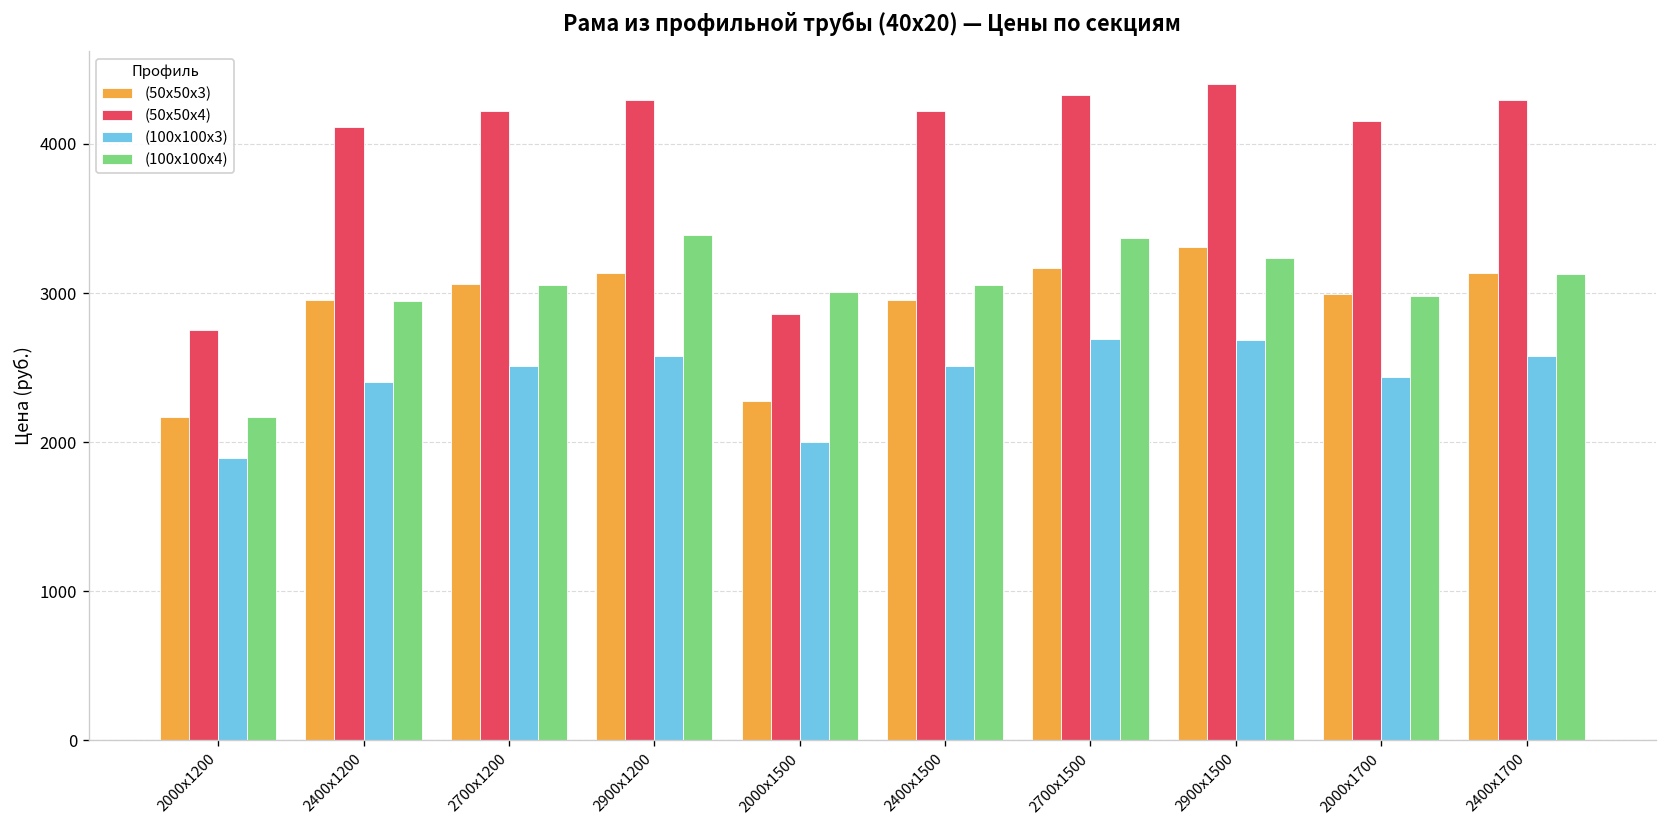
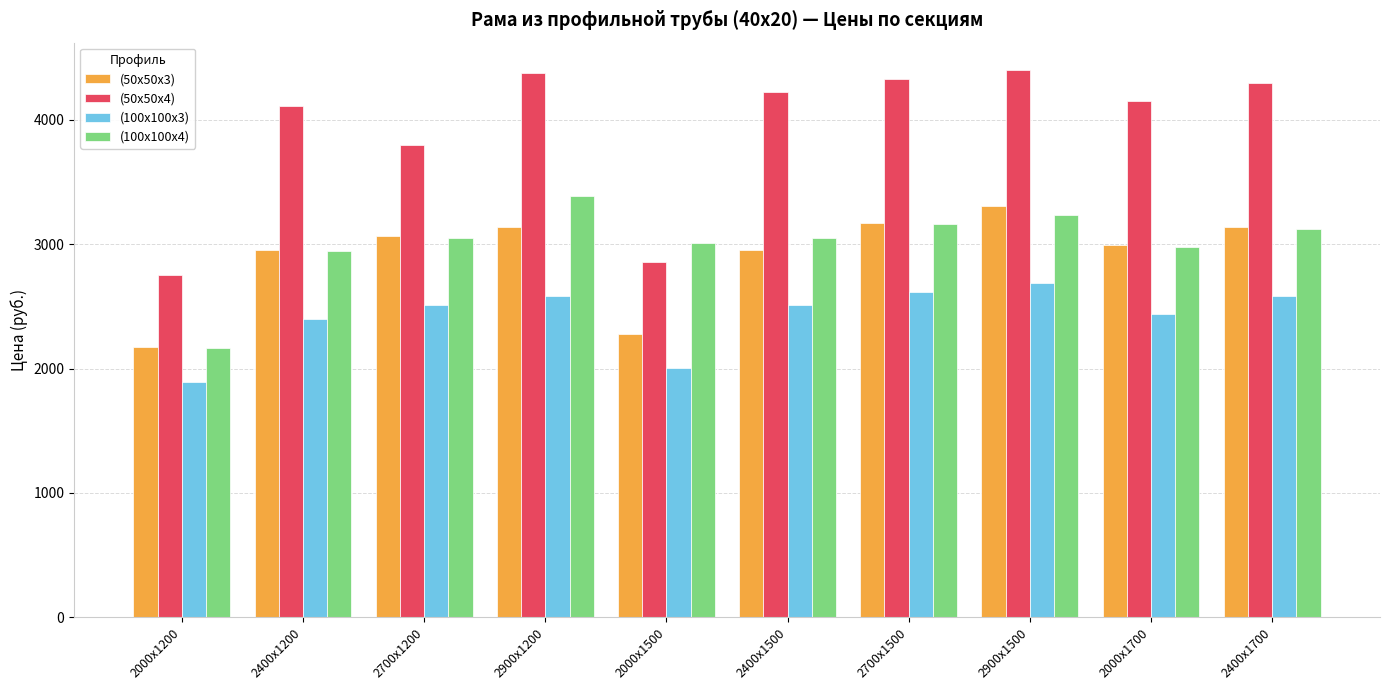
(50х50х4), 2700х1200: 4220 -> 3800
(50х50х4), 2900х1200: 4290 -> 4380
(100х100х3), 2700х1500: 2690 -> 2620
(100х100х4), 2700х1500: 3370 -> 3160
